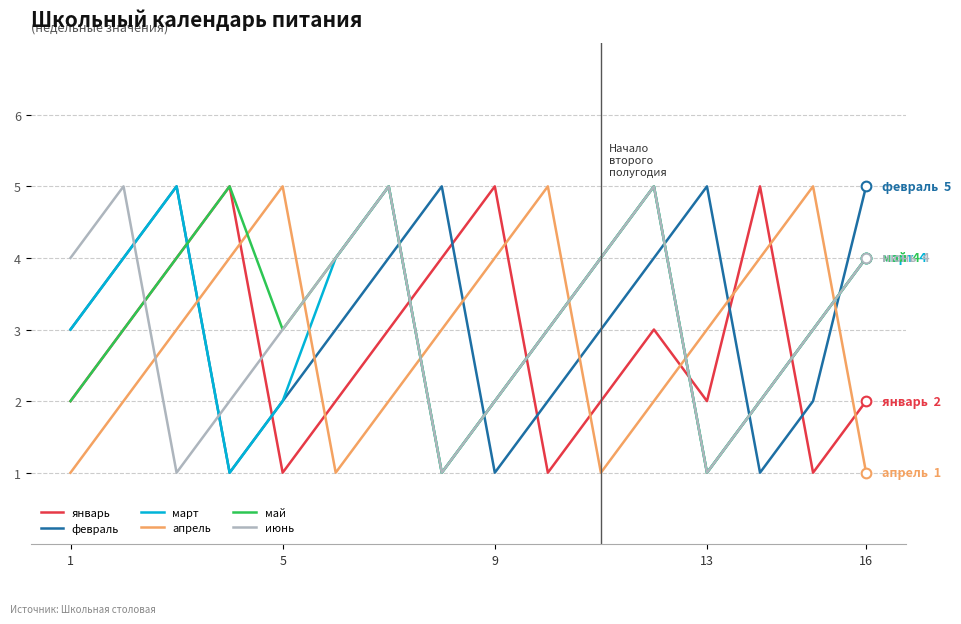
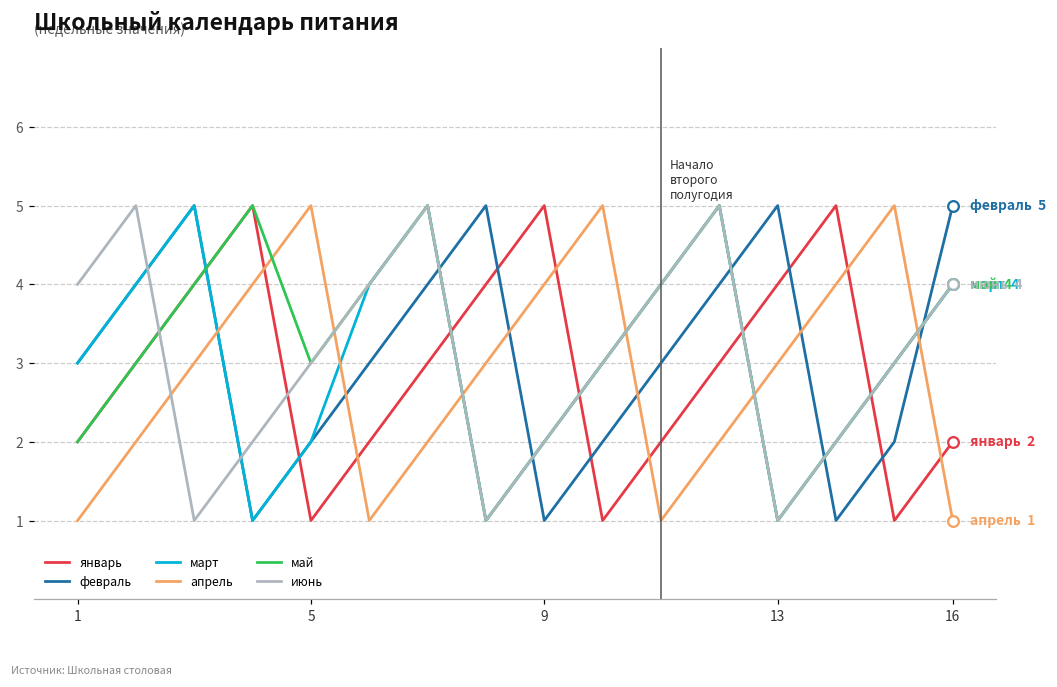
январь, 13: 2 -> 4
